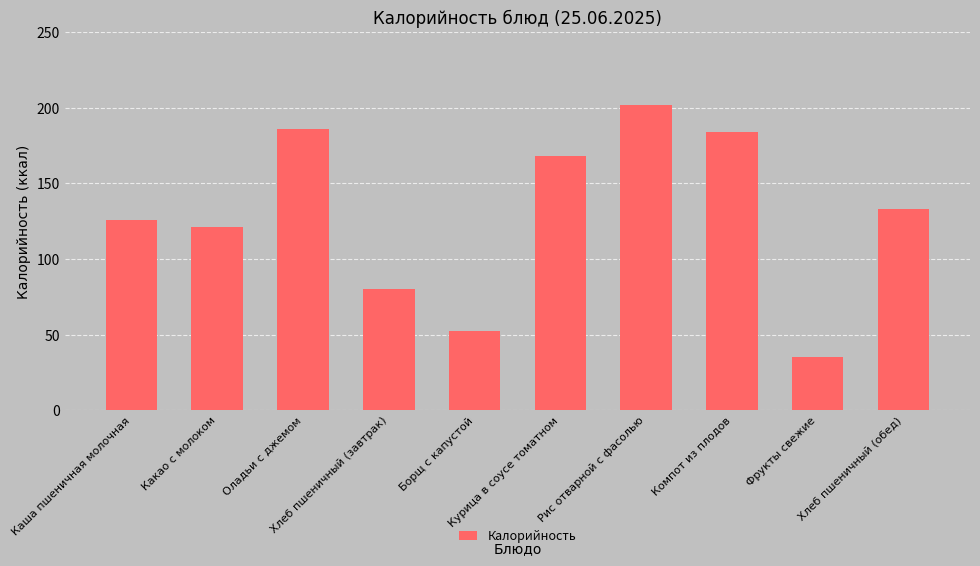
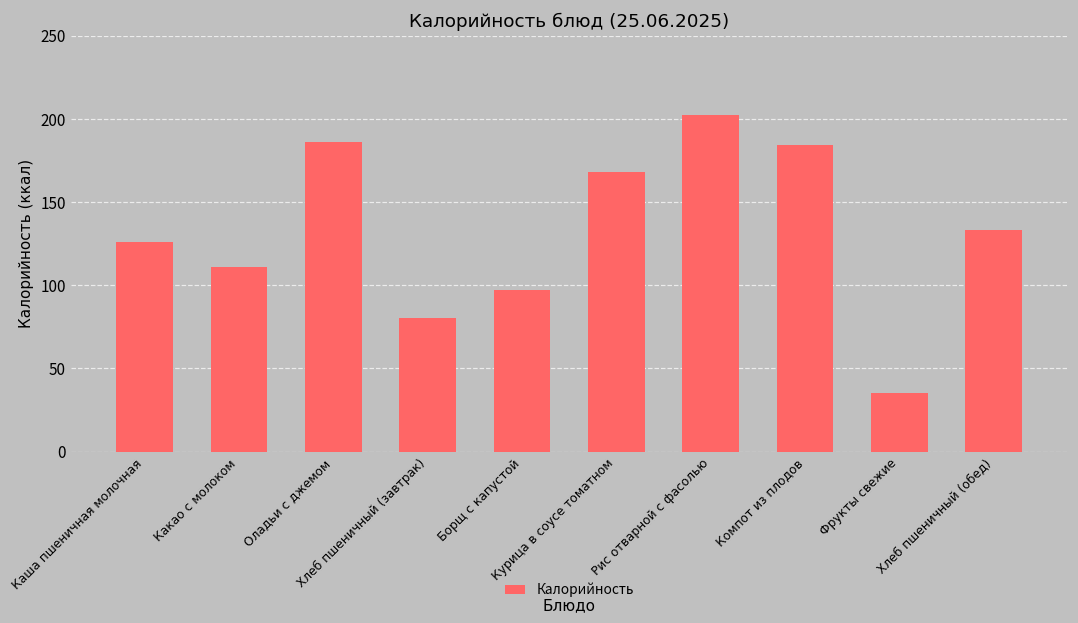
Какао с молоком: 121 -> 111
Борщ с капустой: 52 -> 97
